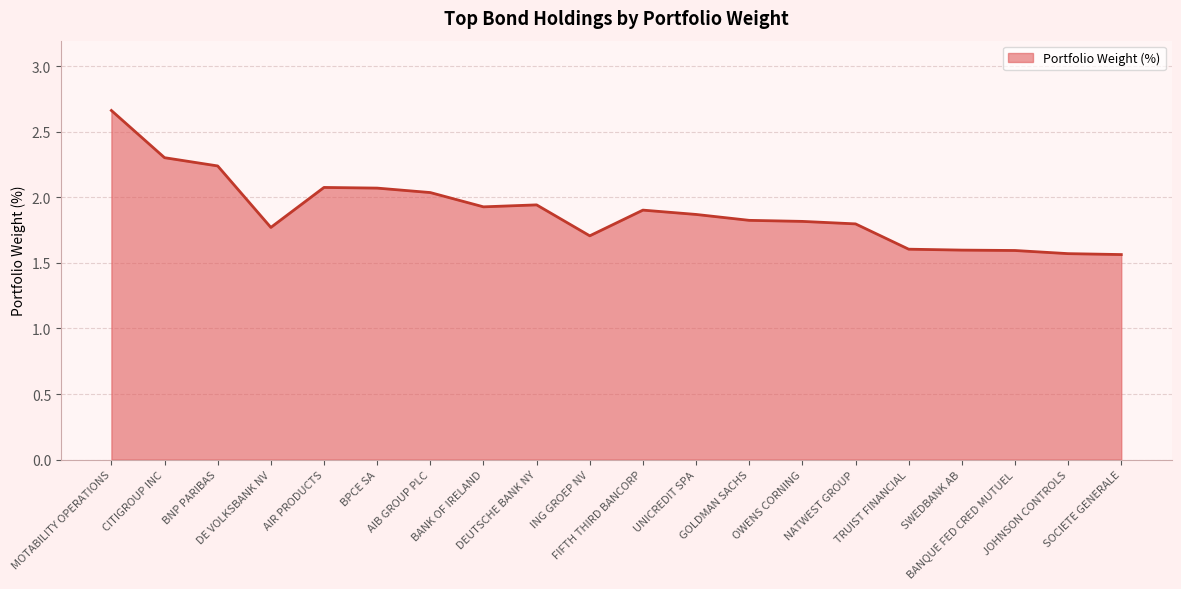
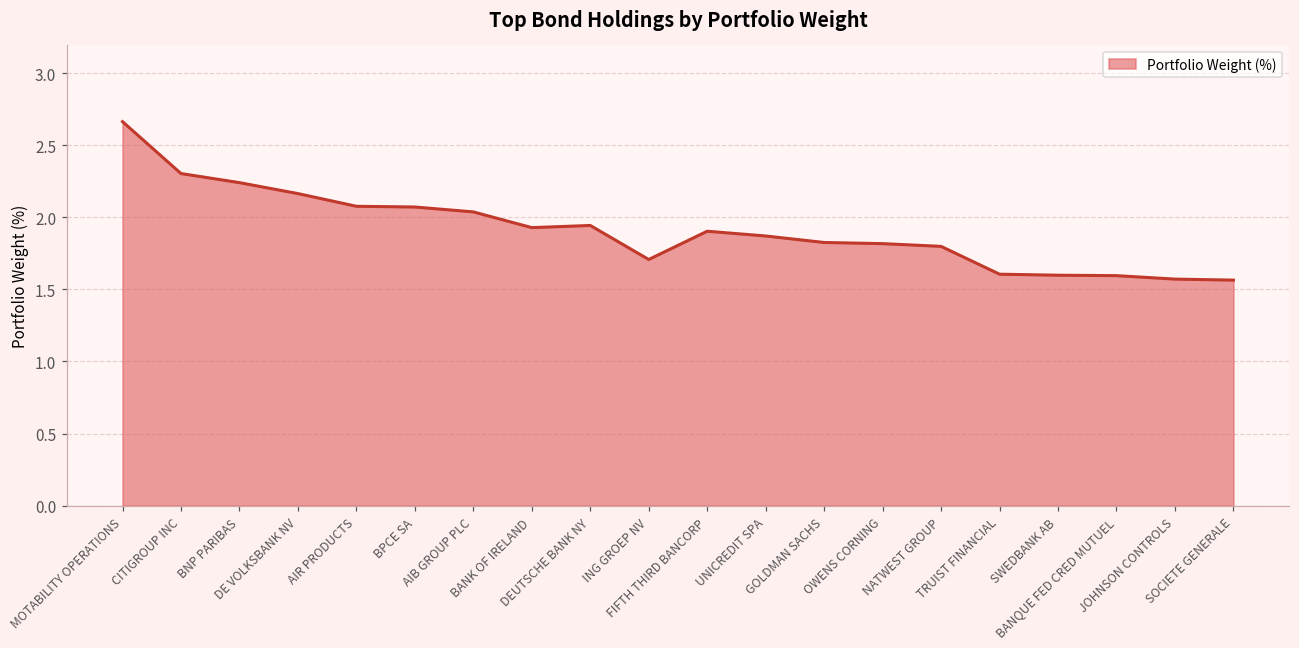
DE VOLKSBANK NV: 1.77 -> 2.16
